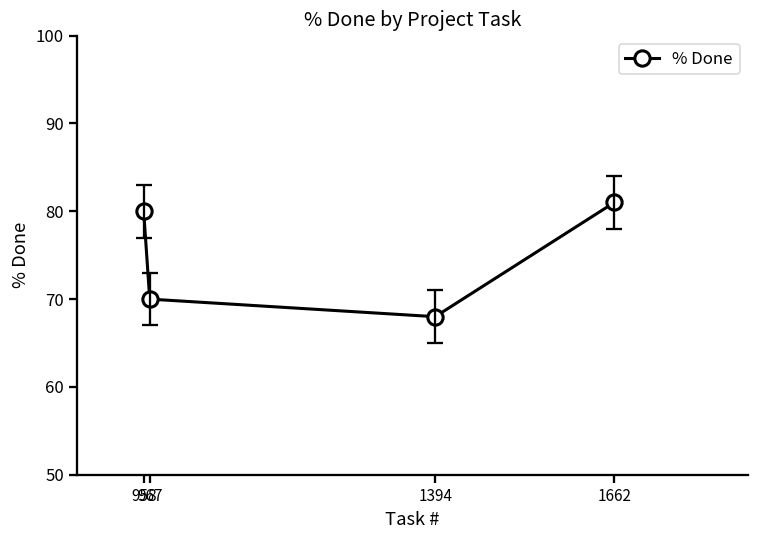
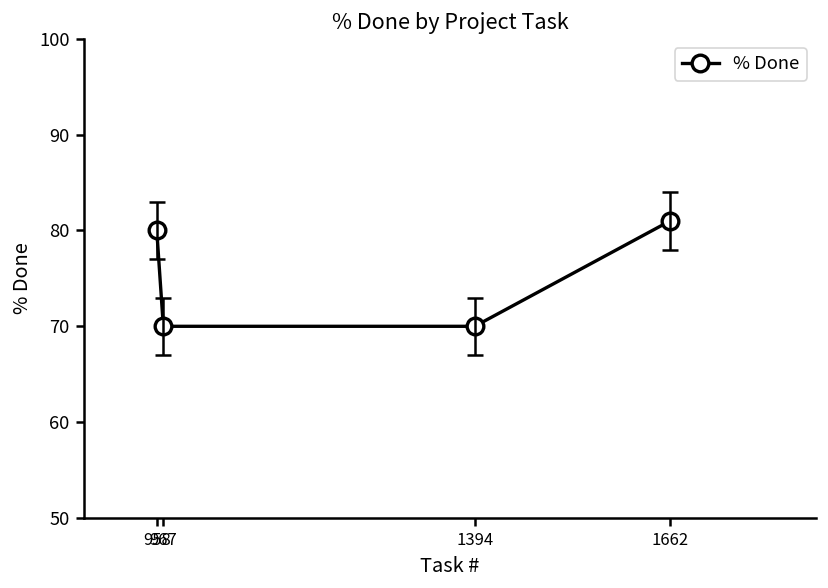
% Done, 1394: 68 -> 70
